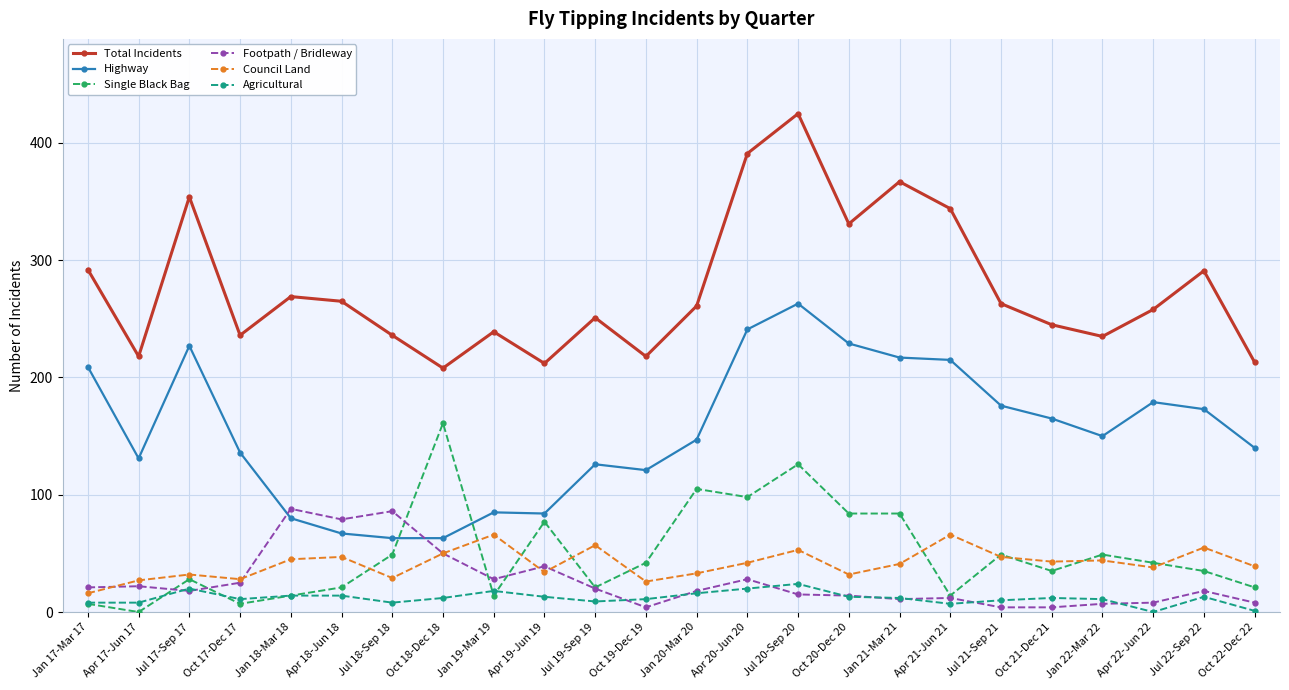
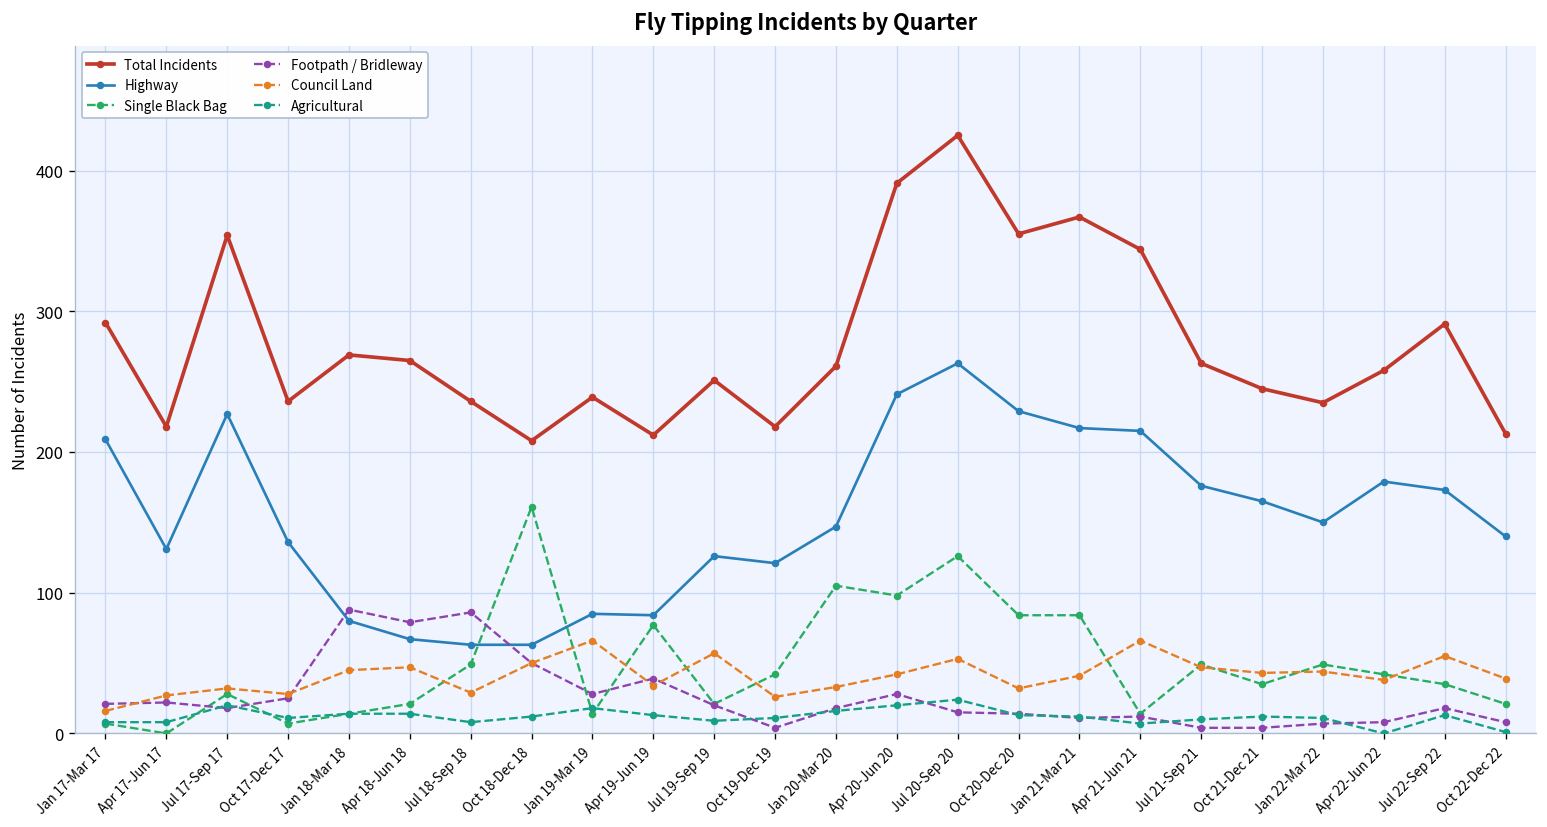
Total Incidents, Oct 20-Dec 20: 331 -> 355
